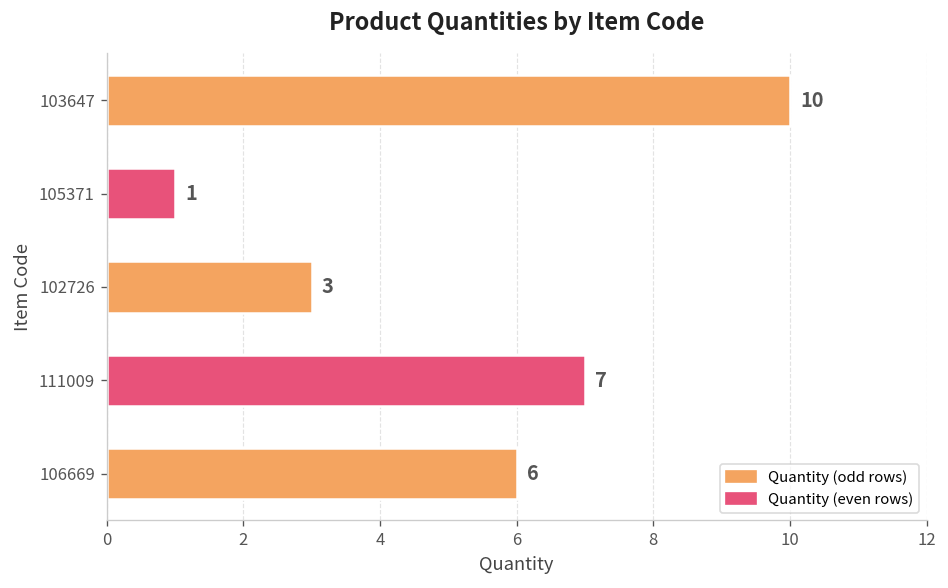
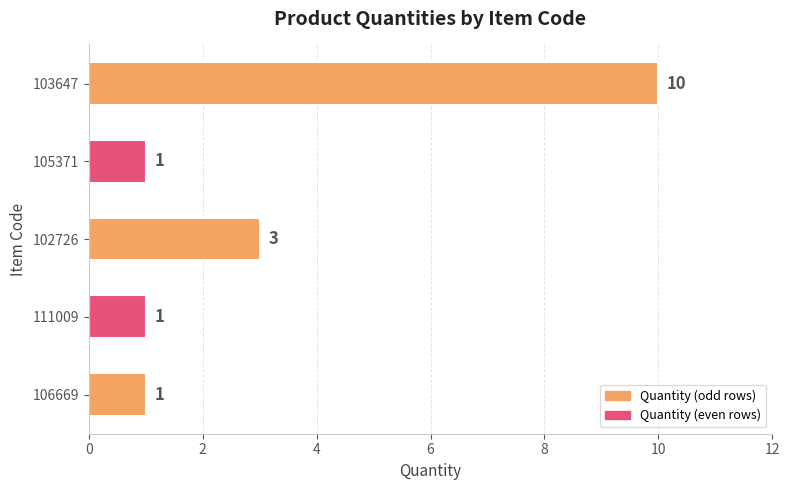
111009: 7 -> 1
106669: 6 -> 1
